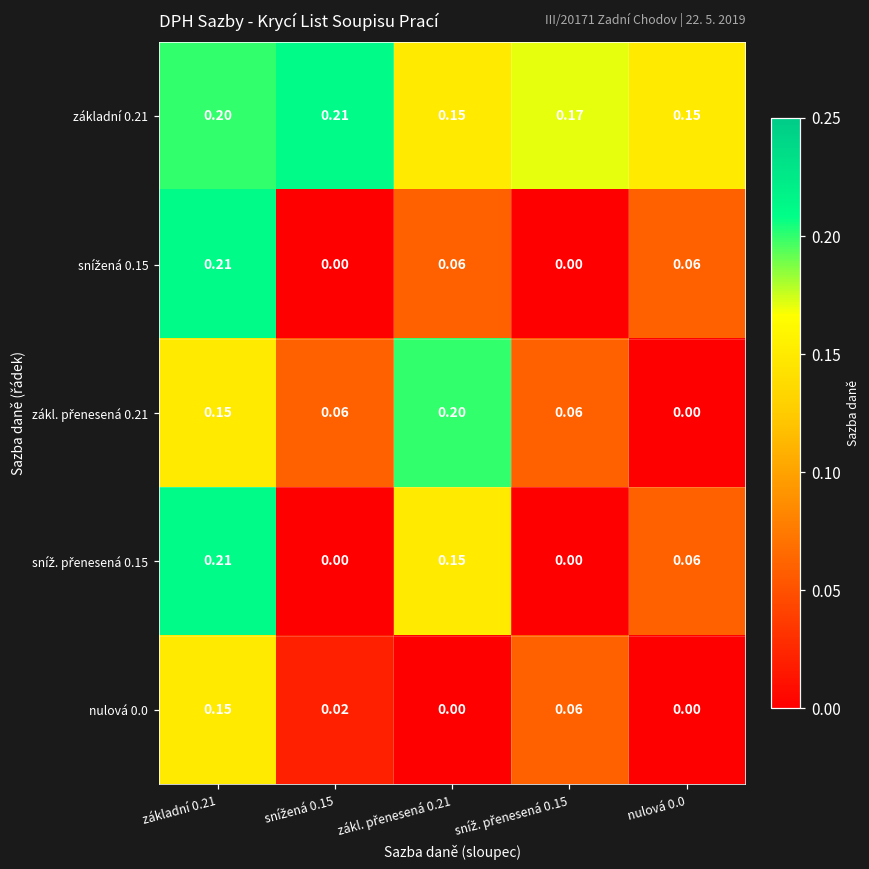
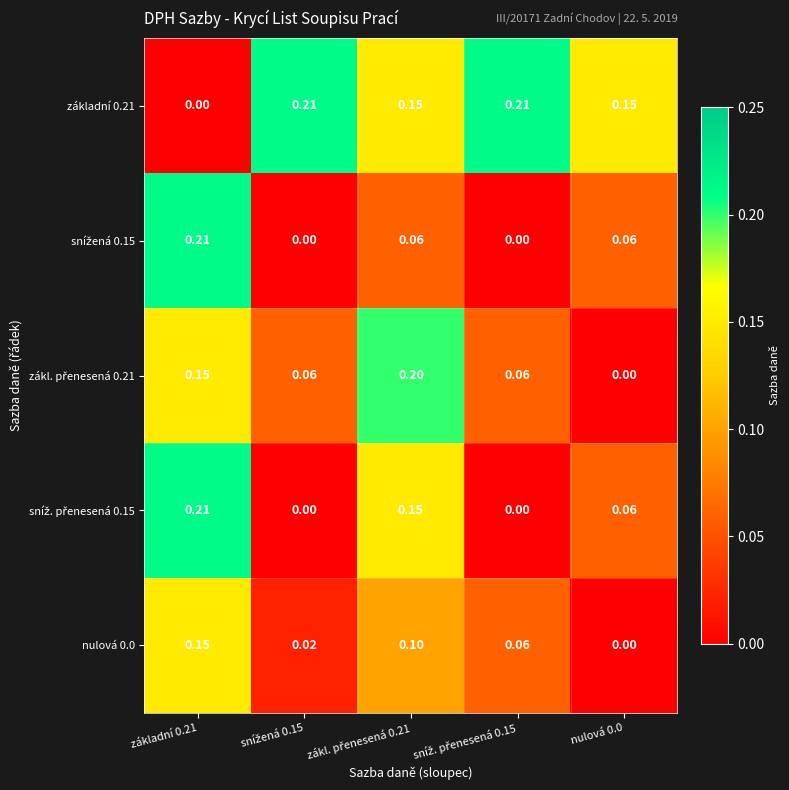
základní 0.21, základní 0.21: 0.20 -> 0.00
základní 0.21, sníž. přenesená 0.15: 0.17 -> 0.21
nulová 0.0, zákl. přenesená 0.21: 0.00 -> 0.10
